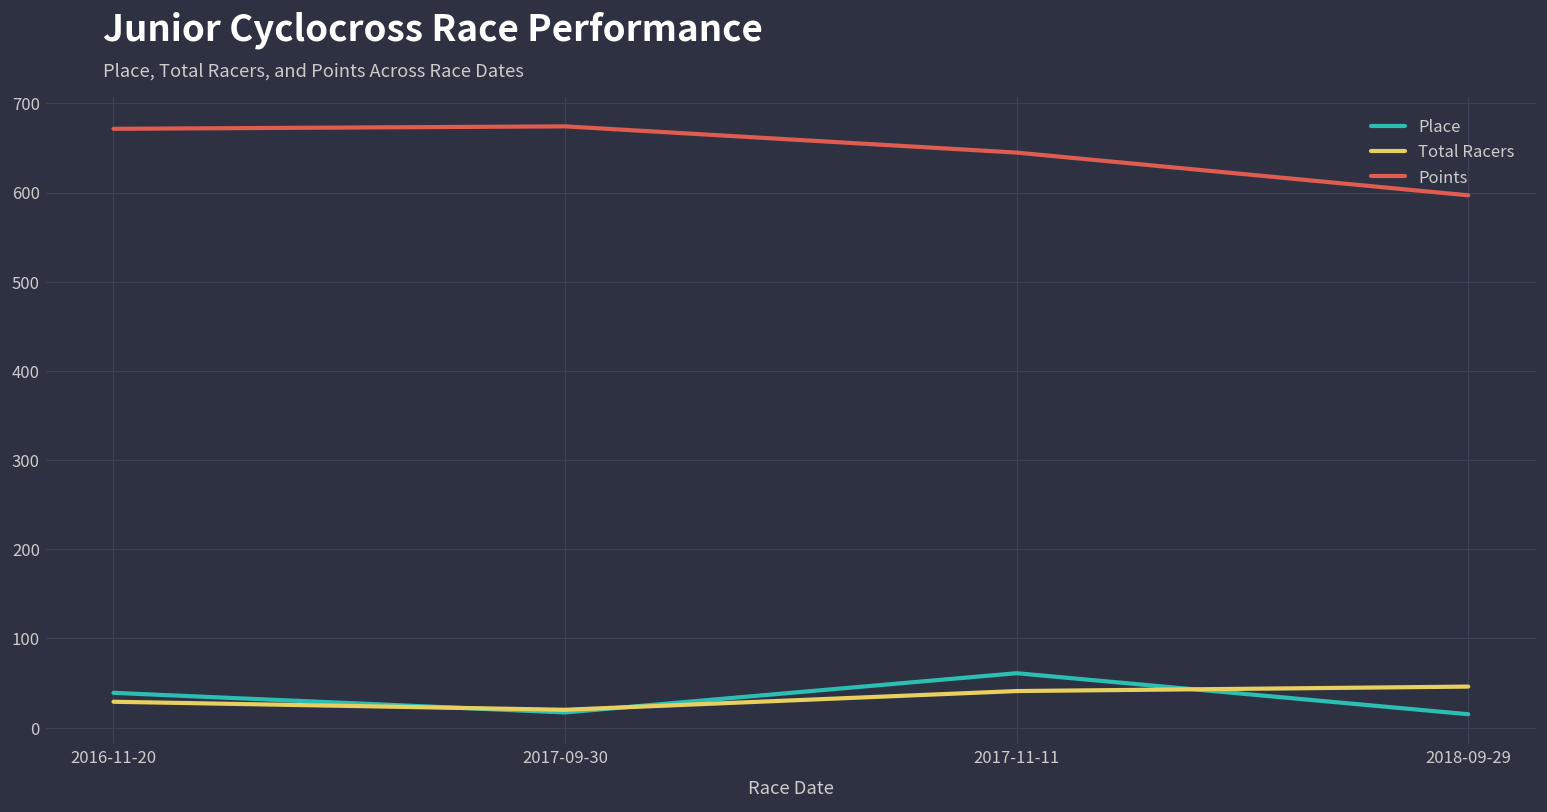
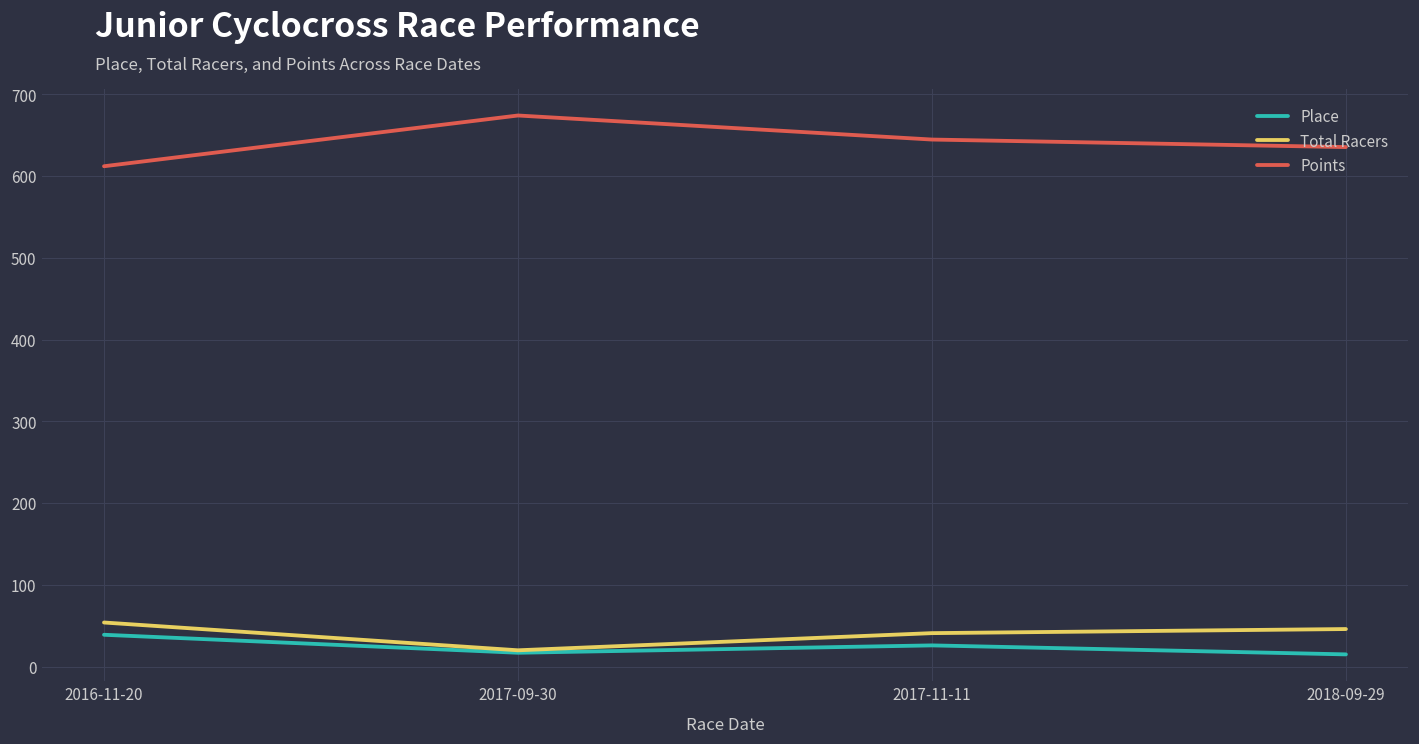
Total Racers, 2016-11-20: 30 -> 50
Points, 2016-11-20: 670 -> 610
Place, 2017-11-11: 60 -> 30
Points, 2018-09-29: 600 -> 640
